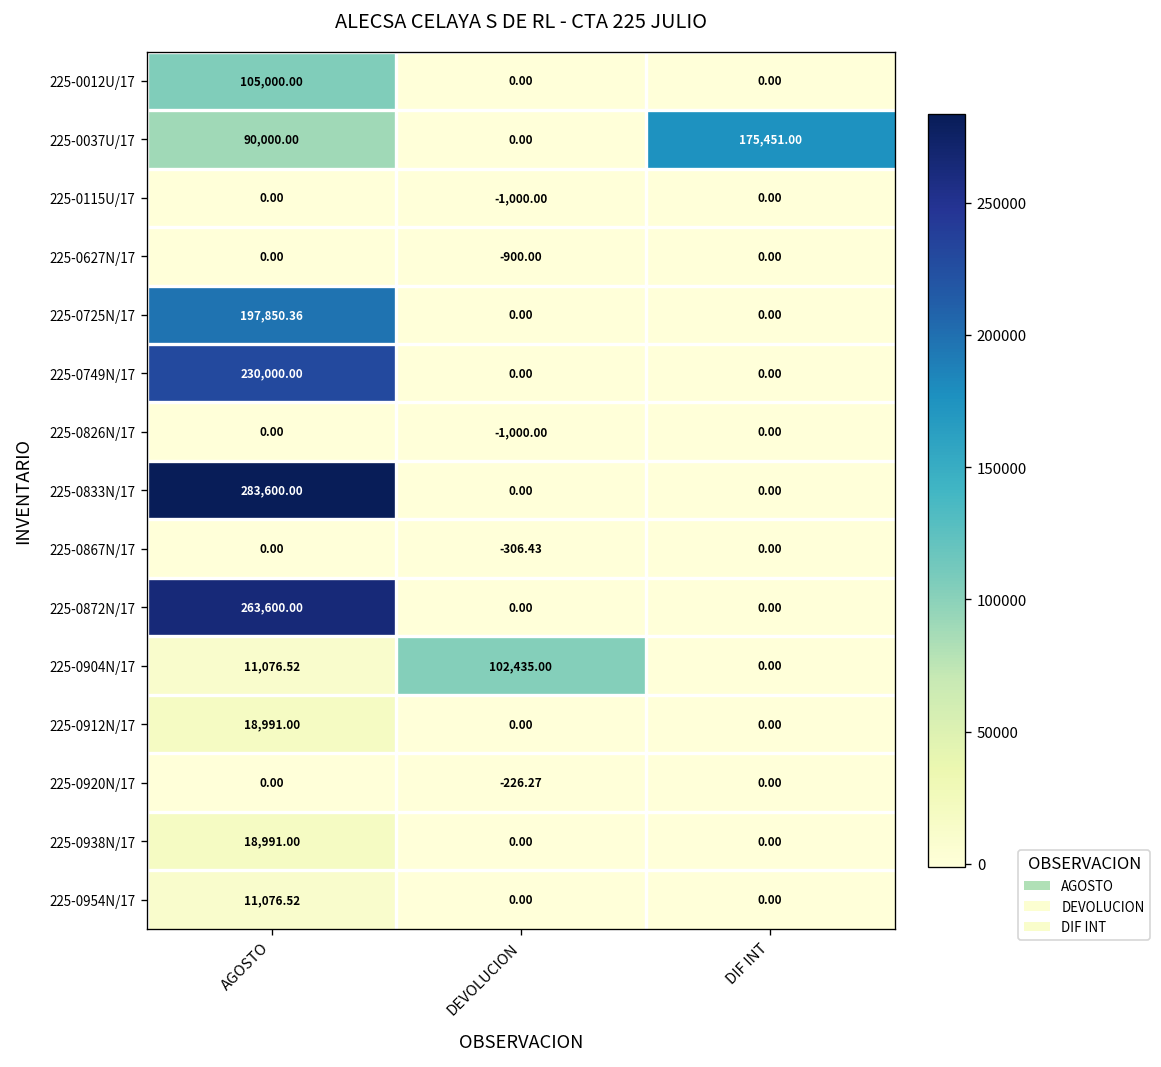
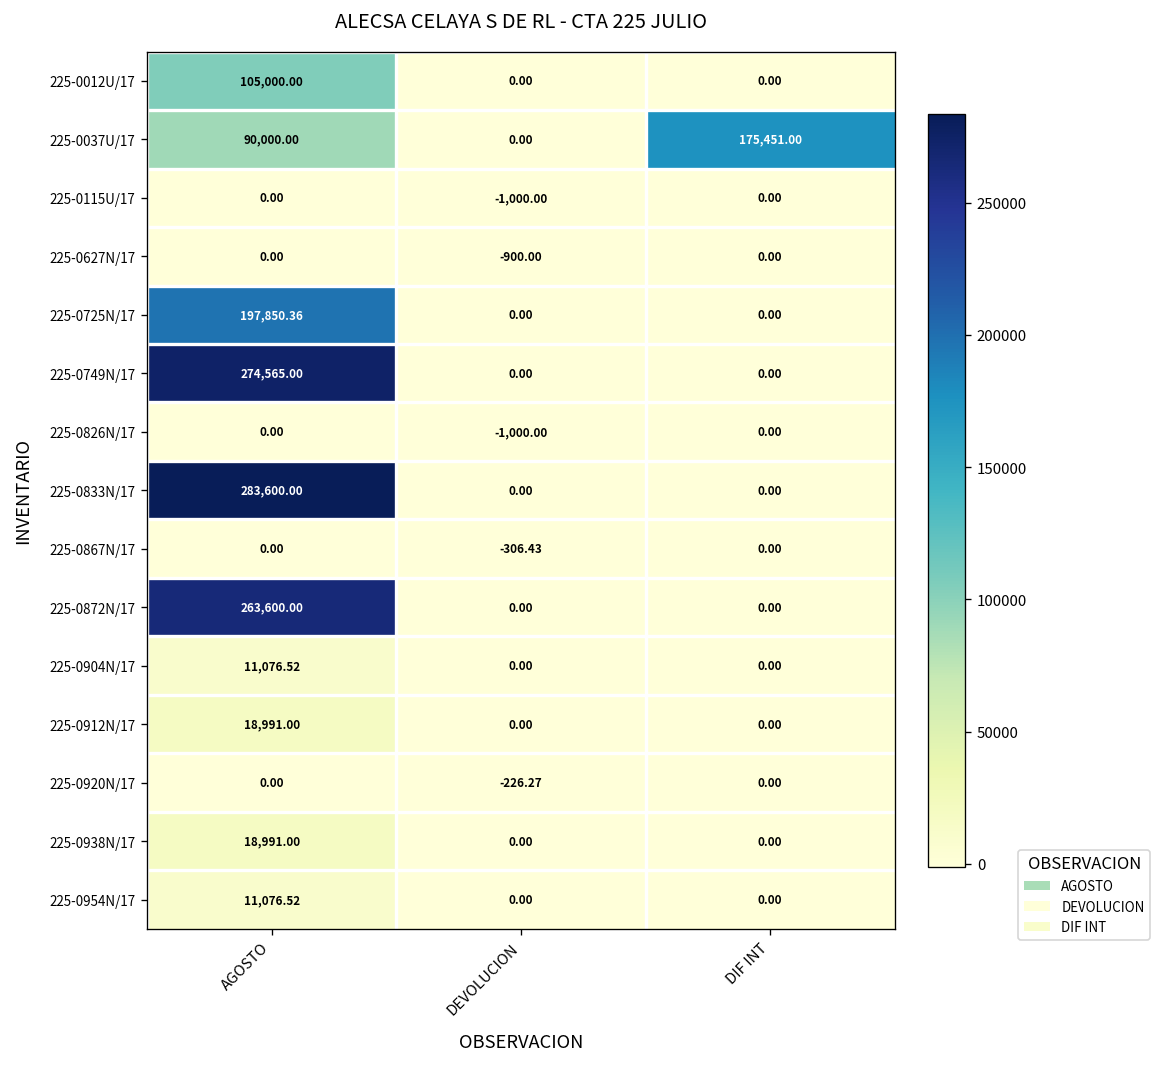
225-0749N/17, AGOSTO: 230,000.00 -> 274,565.00
225-0904N/17, DEVOLUCION: 102,435.00 -> 0.00
